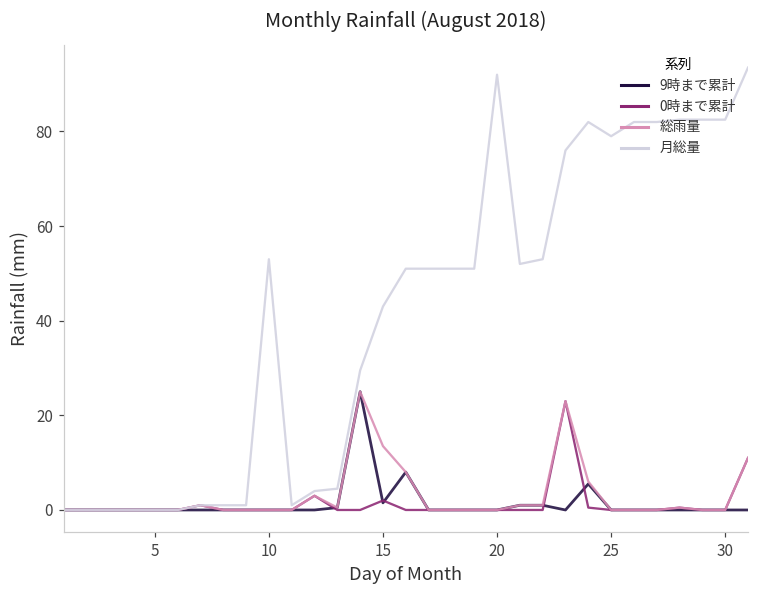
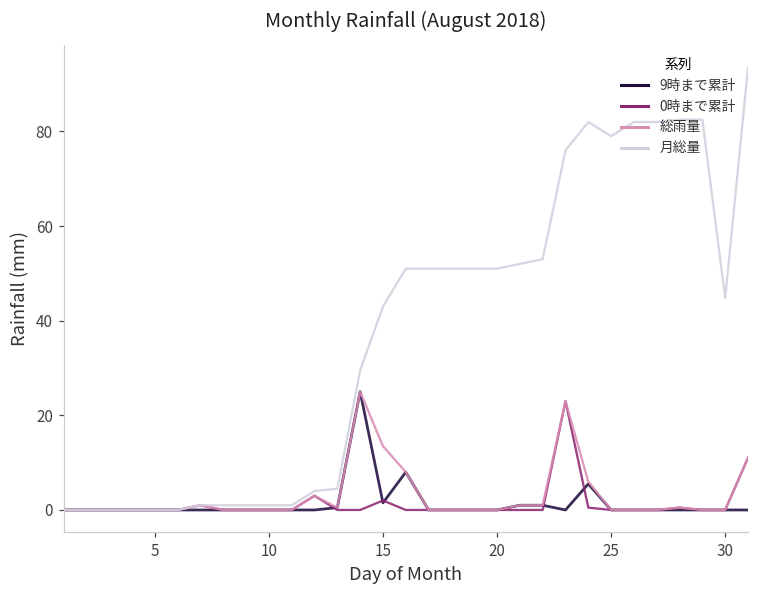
月総量, 10: 53 -> 1
月総量, 20: 92 -> 51
月総量, 30: 83 -> 45
